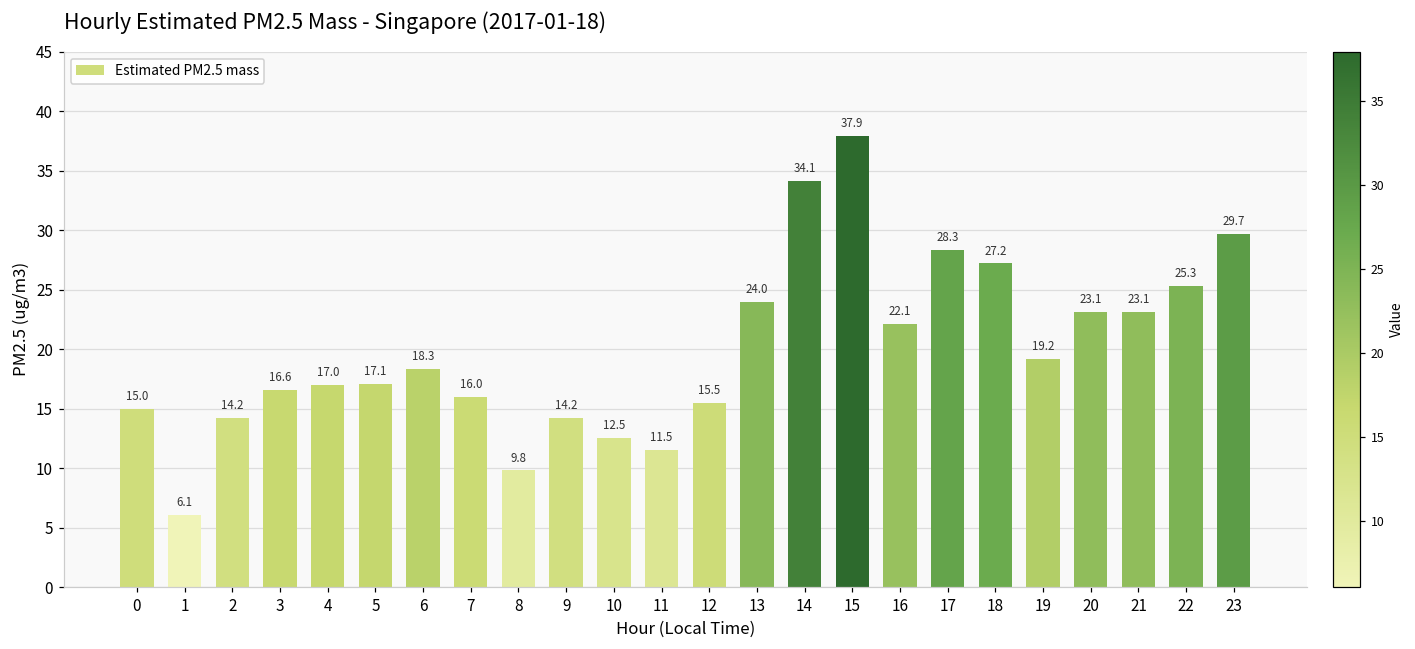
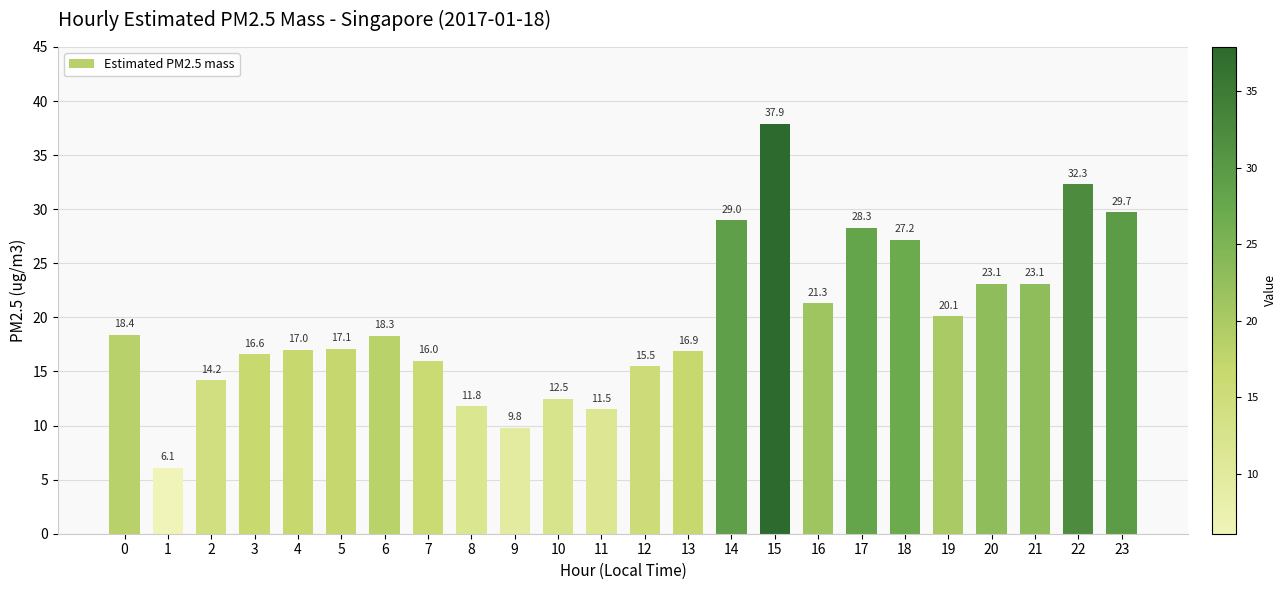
0: 15.0 -> 18.4
8: 9.8 -> 11.8
9: 14.2 -> 9.8
13: 24.0 -> 16.9
14: 34.1 -> 29.0
16: 22.1 -> 21.3
19: 19.2 -> 20.1
22: 25.3 -> 32.3
